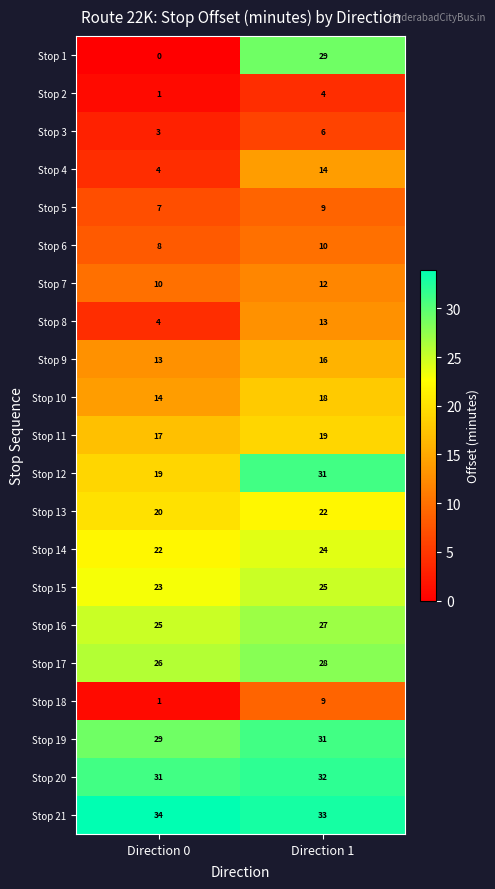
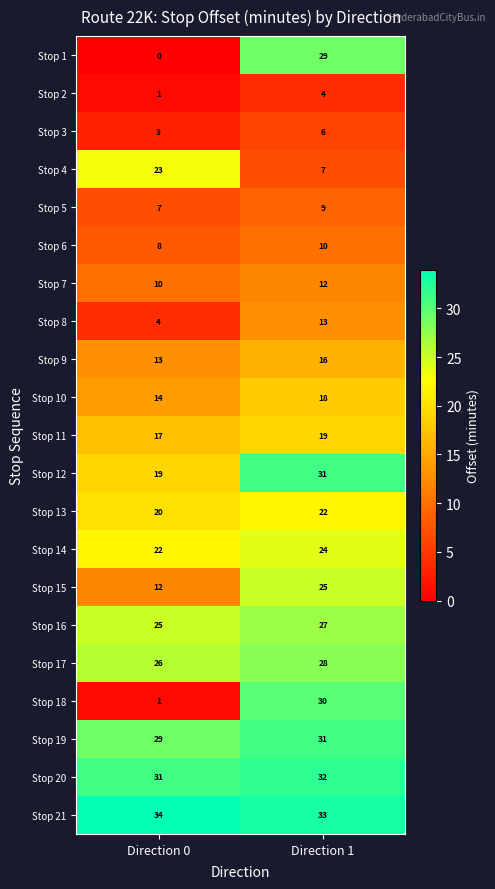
Stop 4, Direction 0: 4 -> 23
Stop 4, Direction 1: 14 -> 7
Stop 15, Direction 0: 23 -> 12
Stop 18, Direction 1: 9 -> 30
